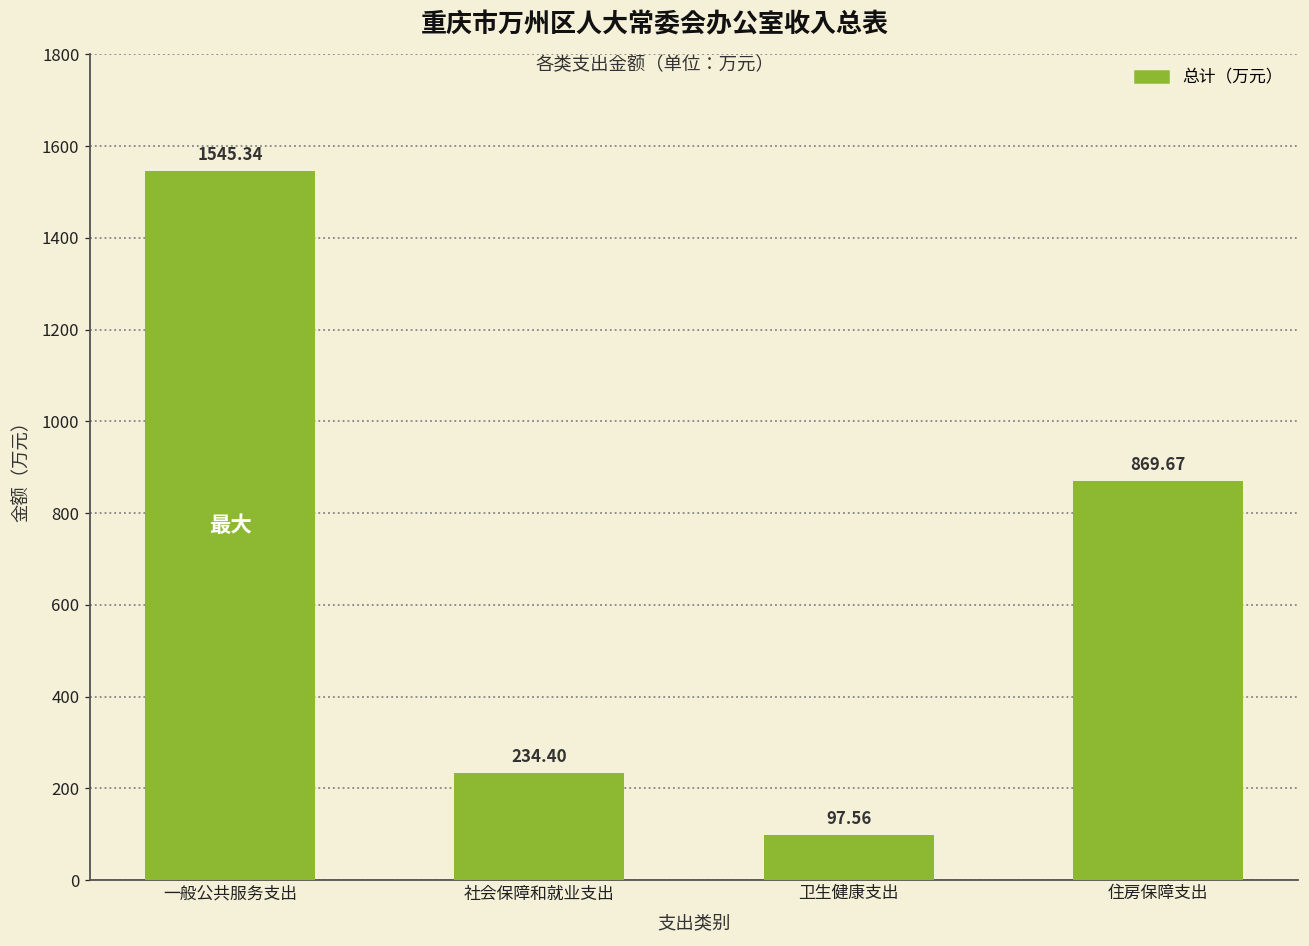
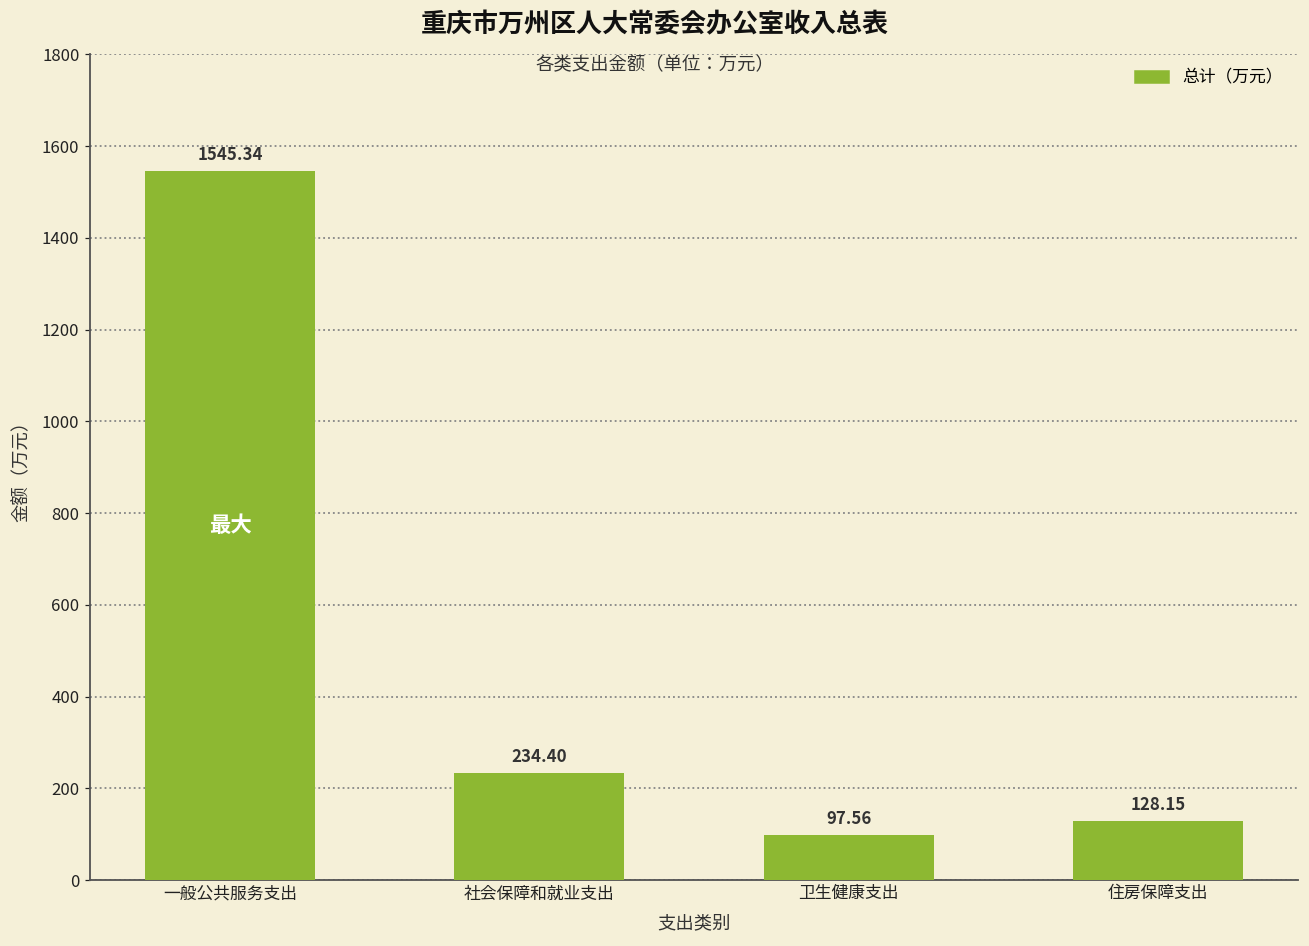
住房保障支出: 869.67 -> 128.15
